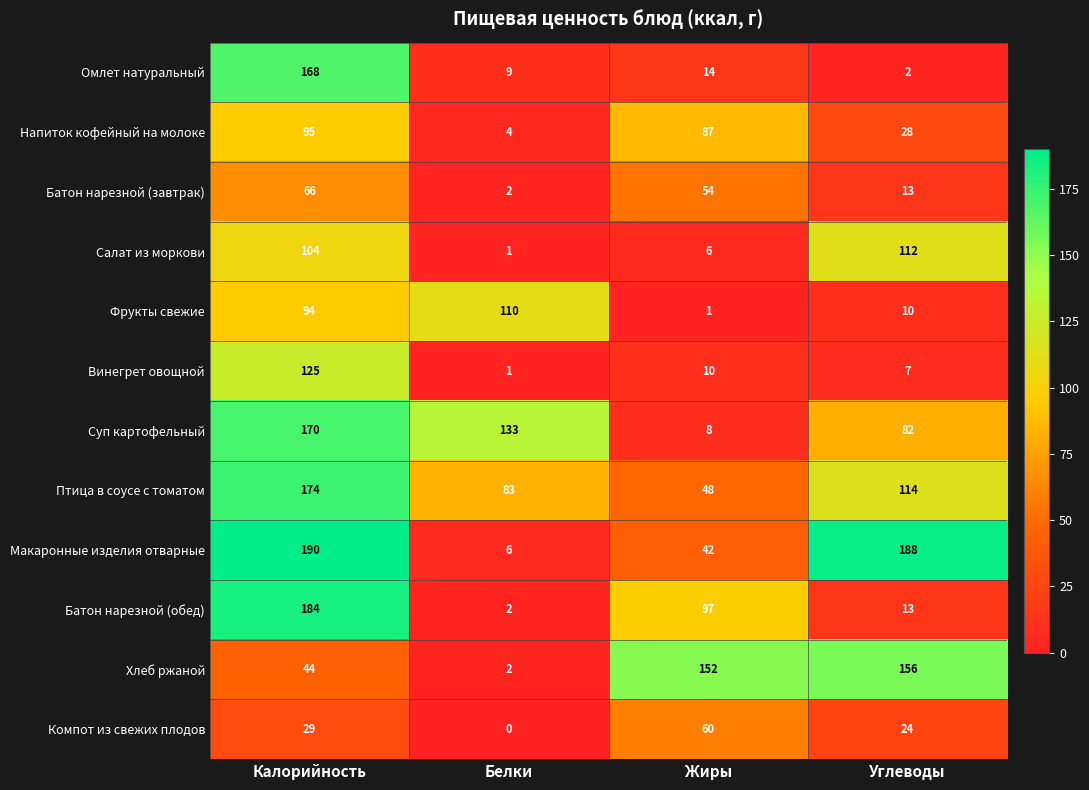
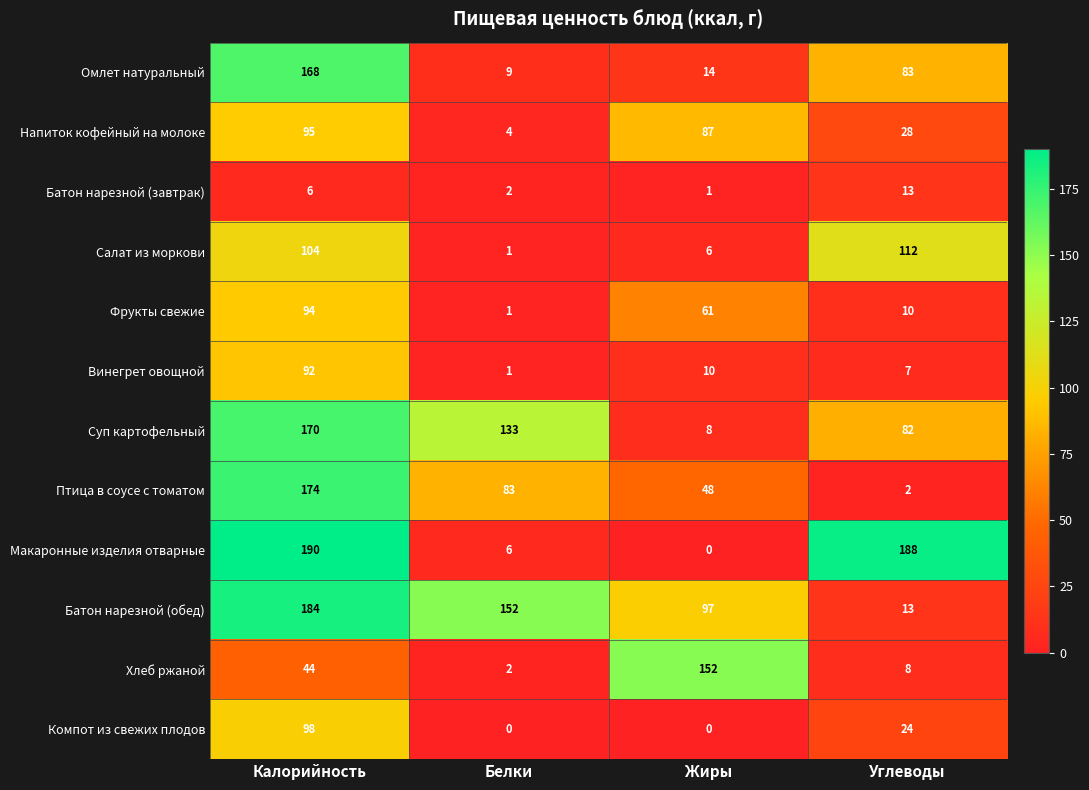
Омлет натуральный, Углеводы: 2 -> 83
Батон нарезной (завтрак), Калорийность: 66 -> 6
Батон нарезной (завтрак), Жиры: 54 -> 1
Фрукты свежие, Белки: 110 -> 1
Фрукты свежие, Жиры: 1 -> 61
Винегрет овощной, Калорийность: 125 -> 92
Птица в соусе с томатом, Углеводы: 114 -> 2
Макаронные изделия отварные, Жиры: 42 -> 0
Батон нарезной (обед), Белки: 2 -> 152
Хлеб ржаной, Углеводы: 156 -> 8
Компот из свежих плодов, Калорийность: 29 -> 98
Компот из свежих плодов, Жиры: 60 -> 0
